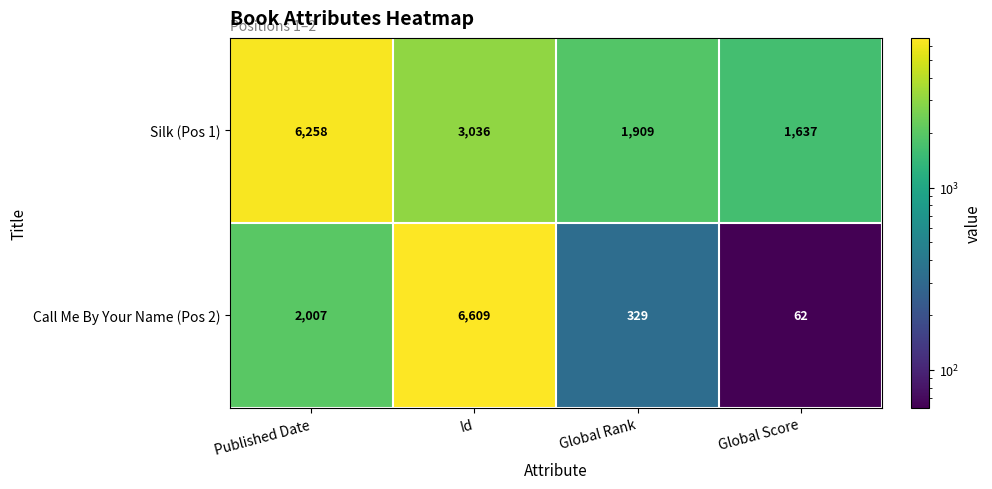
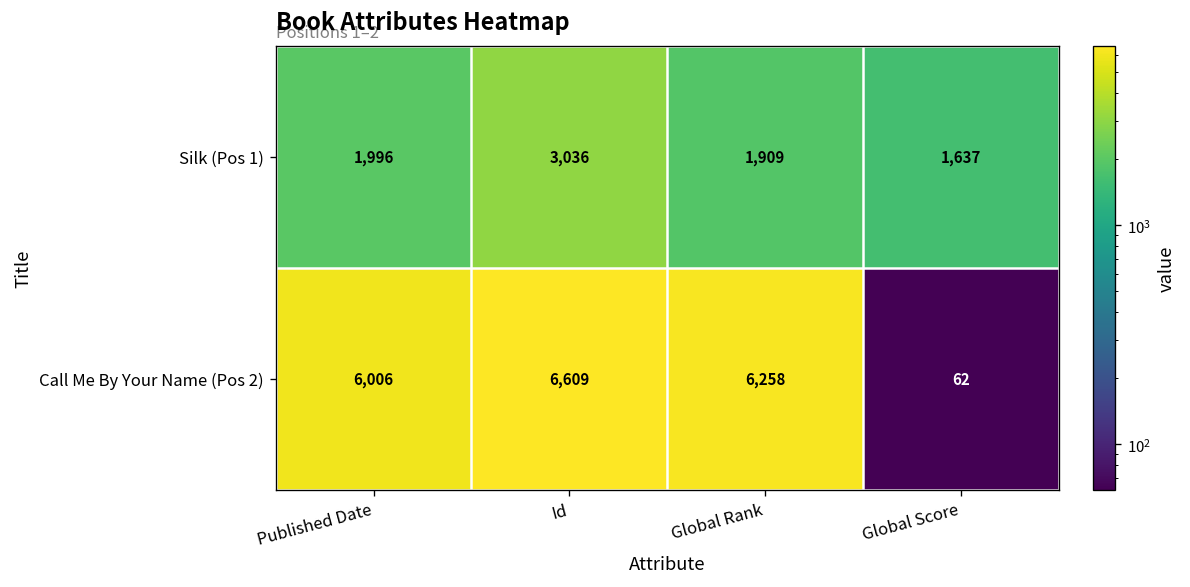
Silk (Pos 1), Published Date: 6,258 -> 1,996
Call Me By Your Name (Pos 2), Published Date: 2,007 -> 6,006
Call Me By Your Name (Pos 2), Global Rank: 329 -> 6,258
